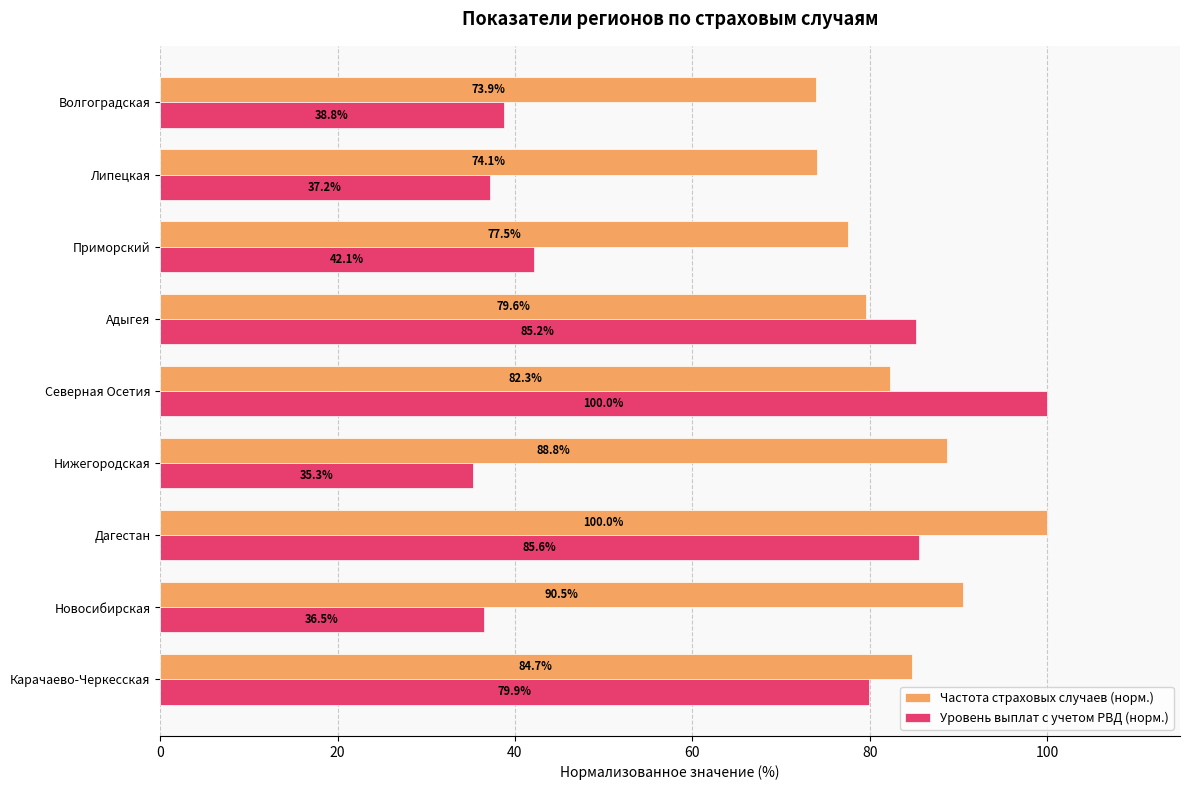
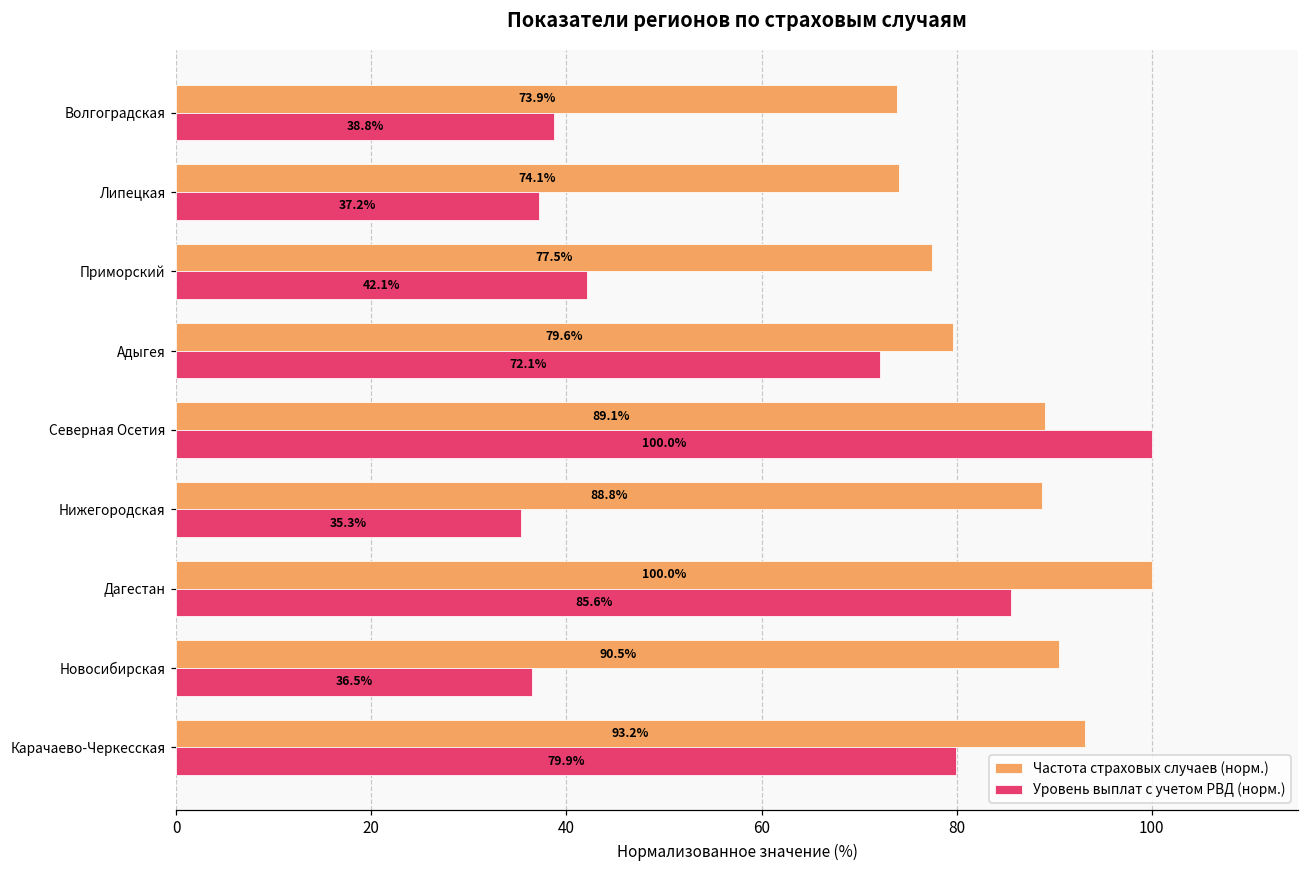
Уровень выплат с учетом РВД (норм.), Адыгея: 85.2% -> 72.1%
Частота страховых случаев (норм.), Северная Осетия: 82.3% -> 89.1%
Частота страховых случаев (норм.), Карачаево-Черкесская: 84.7% -> 93.2%
